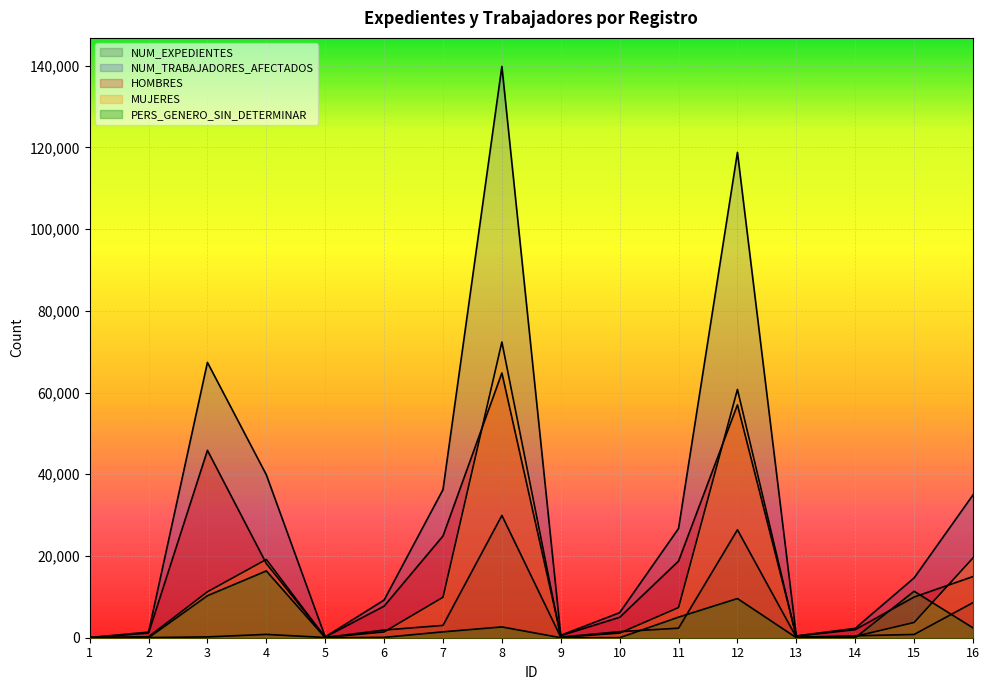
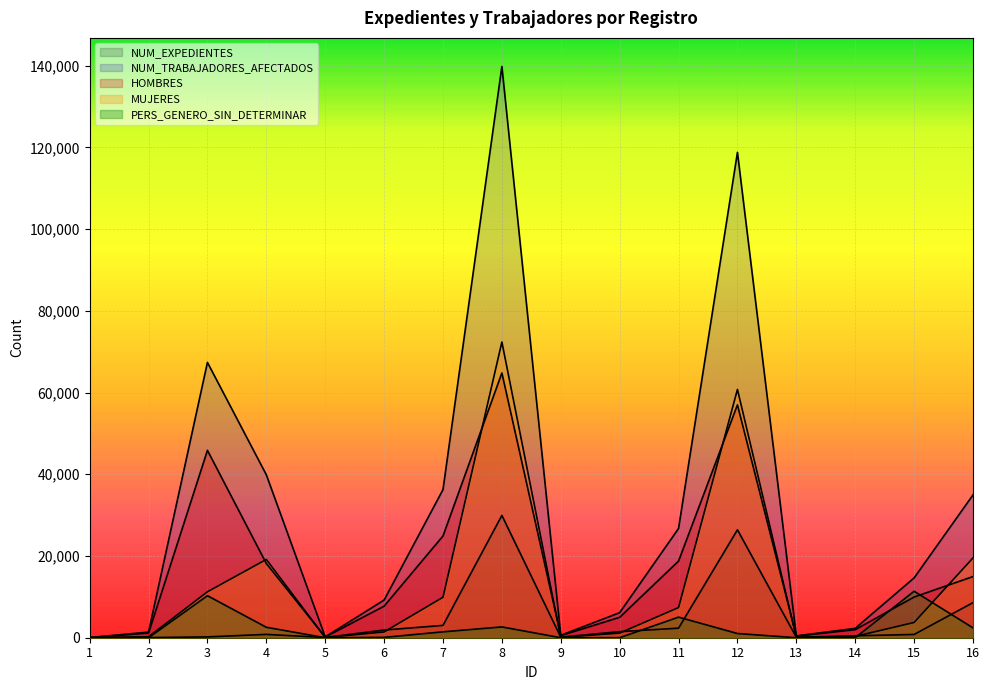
PERS_GENERO_SIN_DETERMINAR, 4: 16,000 -> 3,000
PERS_GENERO_SIN_DETERMINAR, 12: 10,000 -> 1,000
